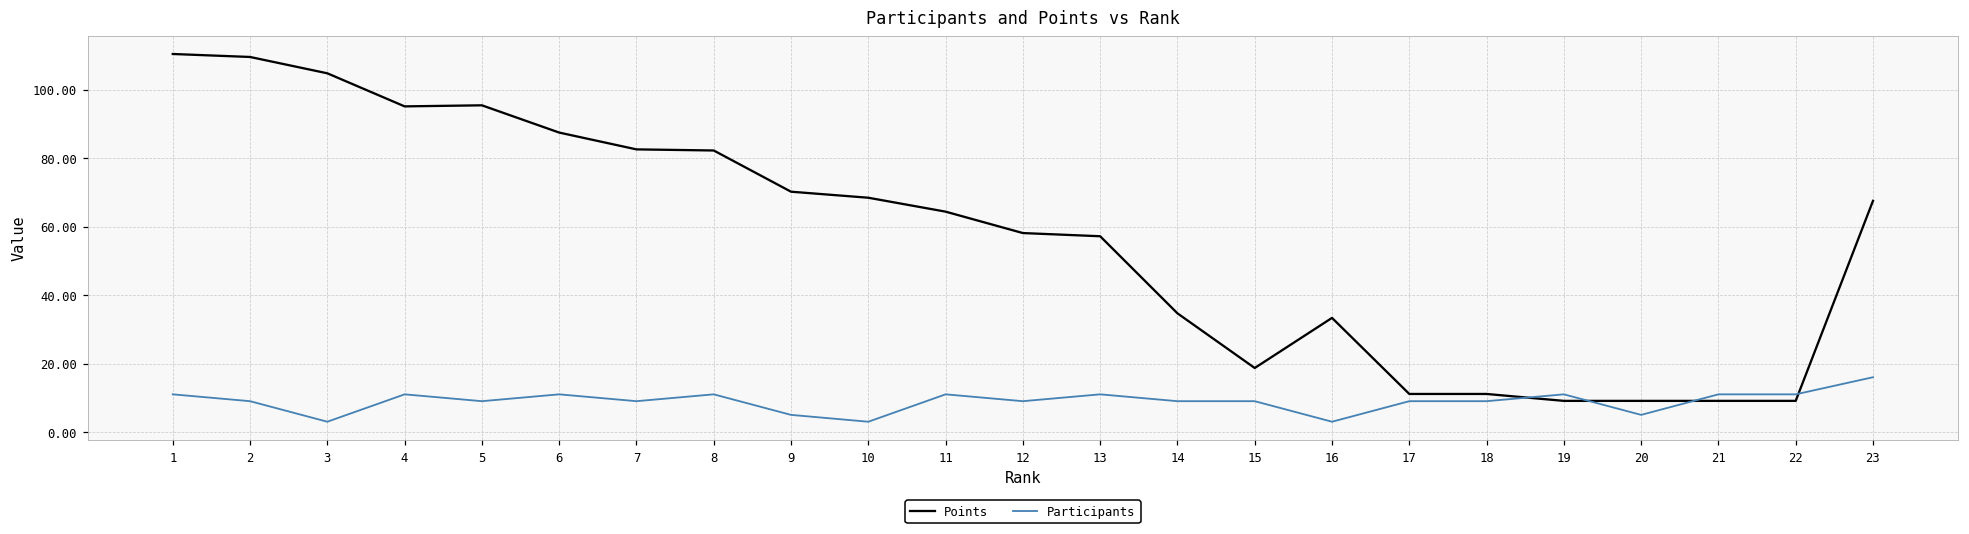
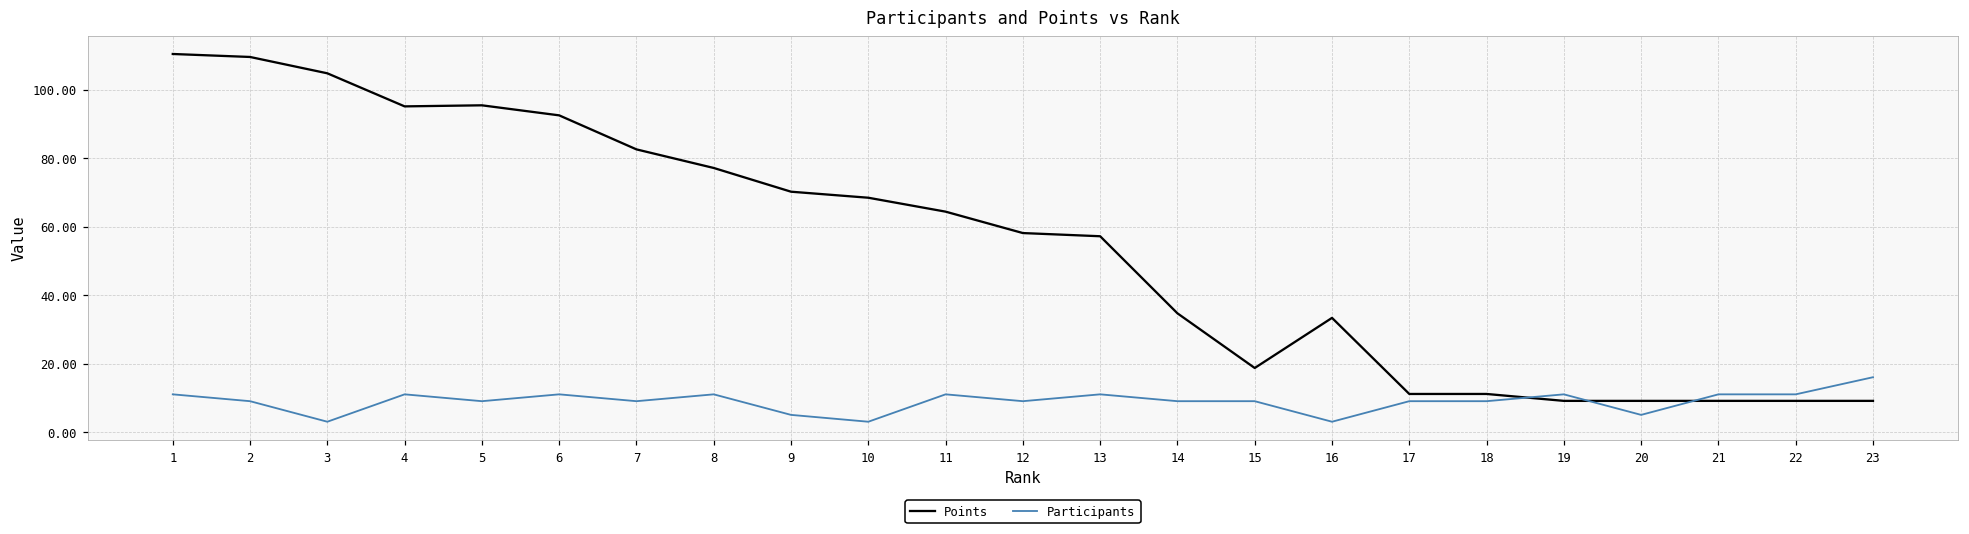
Points, 6: 87 -> 92
Points, 8: 82 -> 77
Points, 23: 68 -> 9
